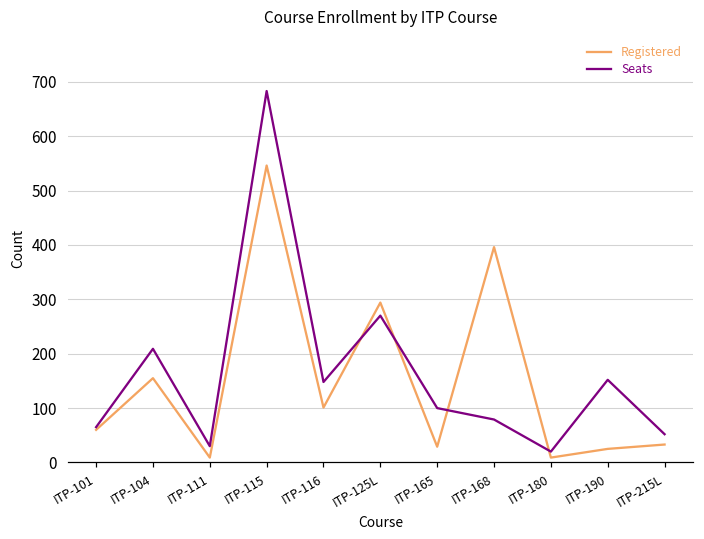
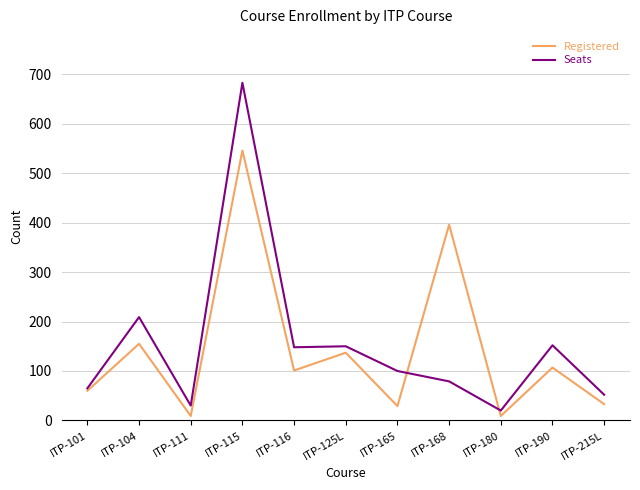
Registered, ITP-125L: 290 -> 140
Seats, ITP-125L: 270 -> 150
Registered, ITP-190: 30 -> 110
